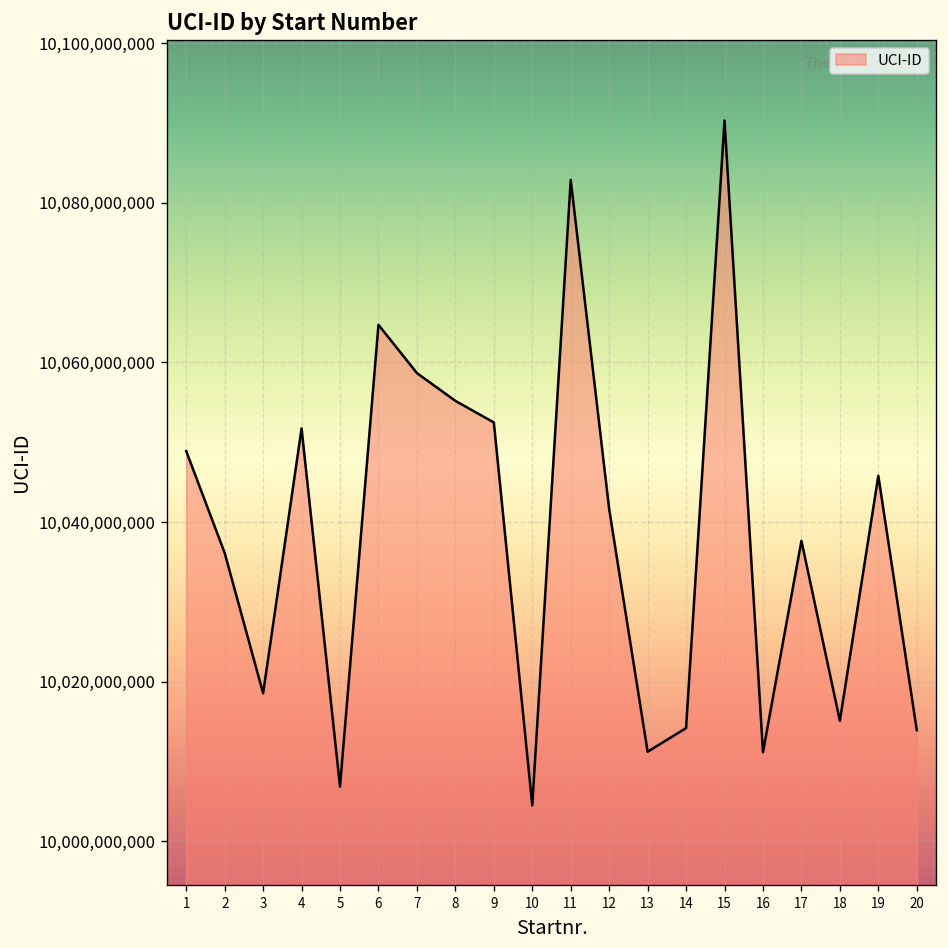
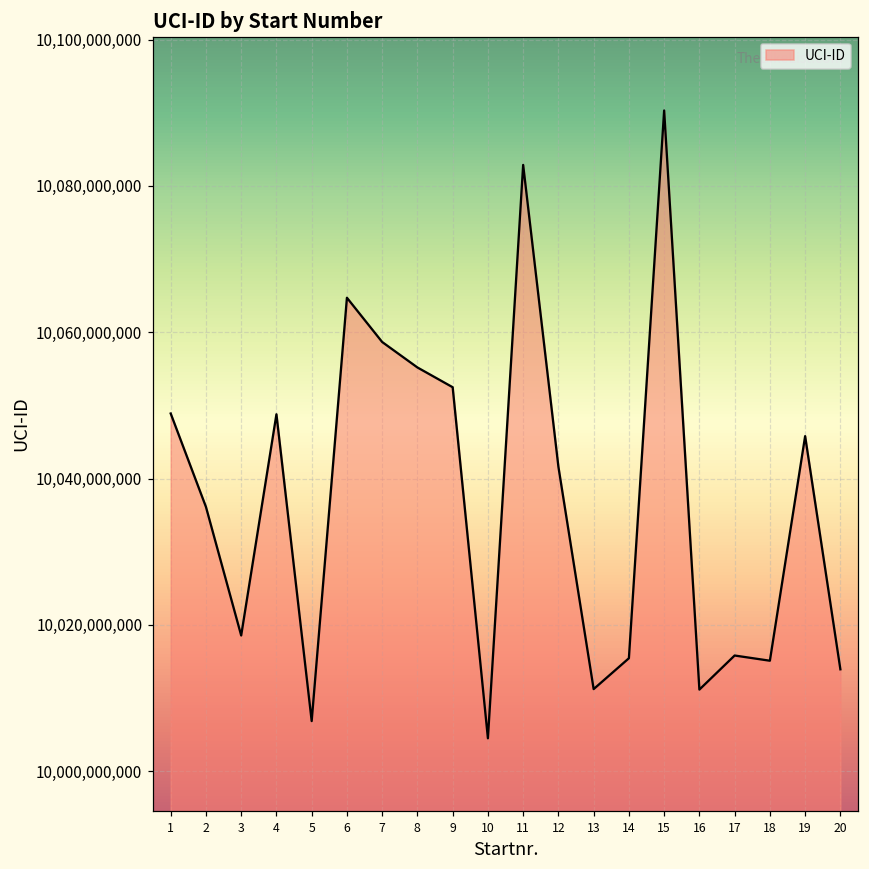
4: 10,052,000,000 -> 10,049,000,000
14: 10,014,000,000 -> 10,015,000,000
17: 10,038,000,000 -> 10,016,000,000
